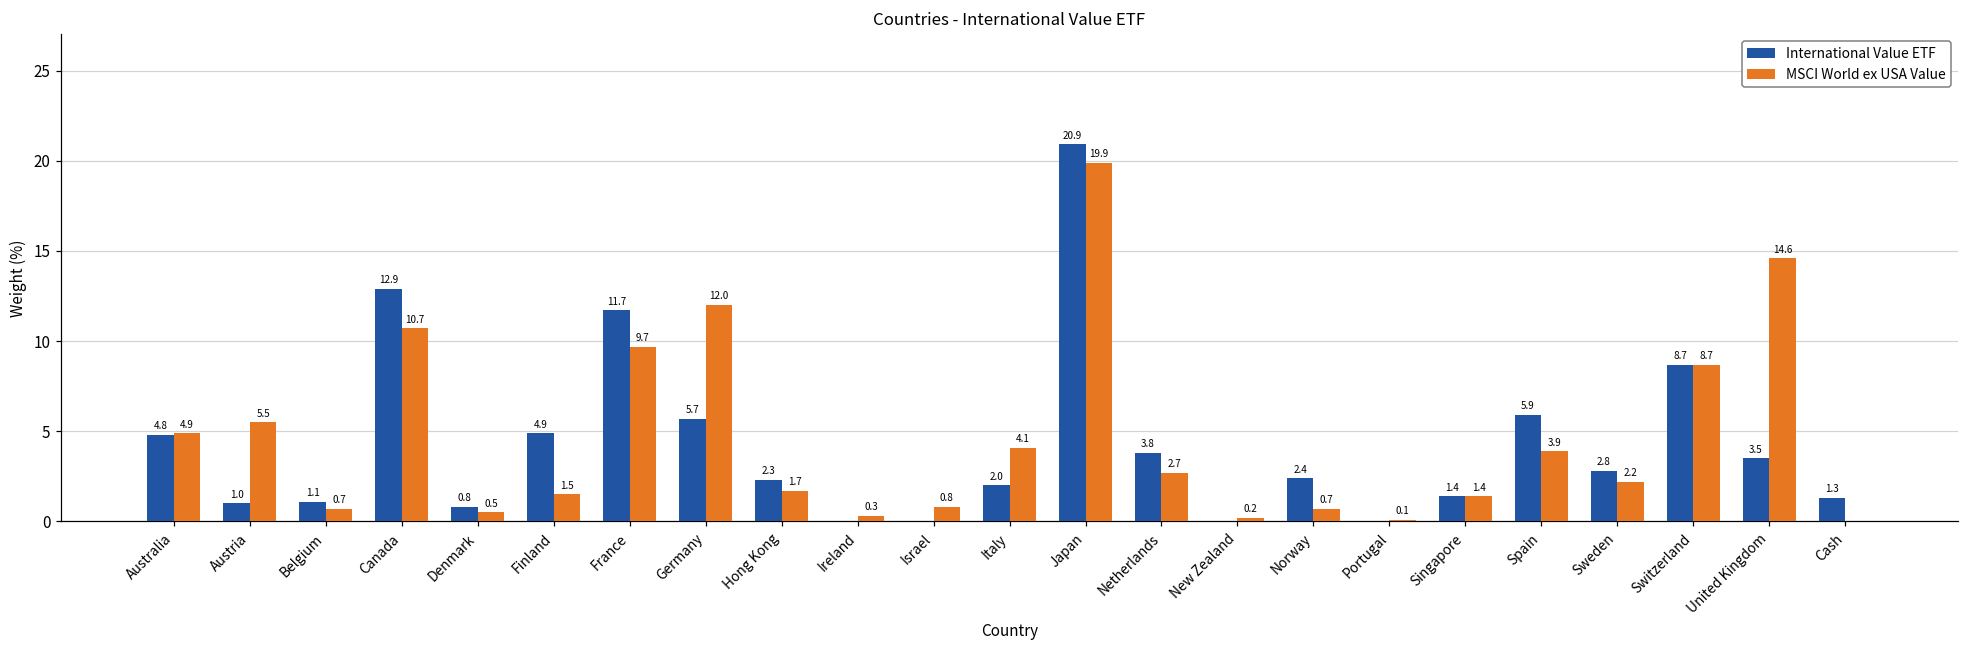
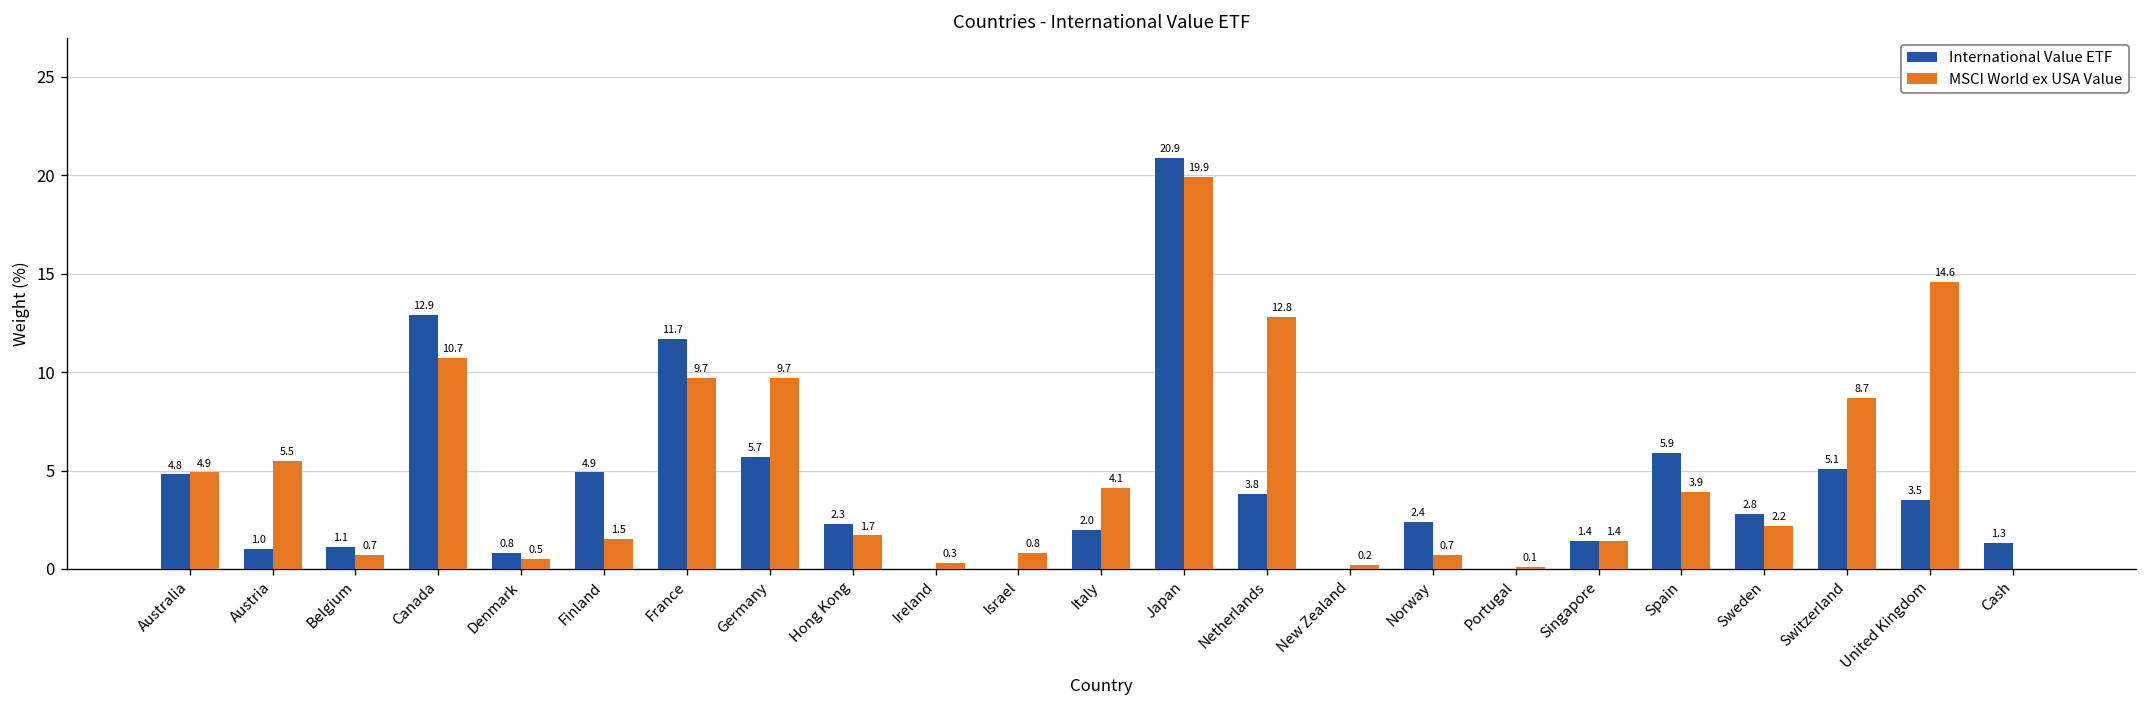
MSCI World ex USA Value, Germany: 12.0 -> 9.7
MSCI World ex USA Value, Netherlands: 2.7 -> 12.8
International Value ETF, Switzerland: 8.7 -> 5.1
